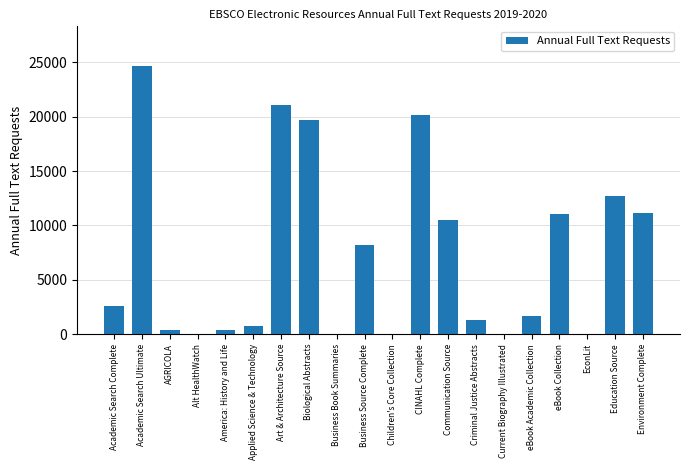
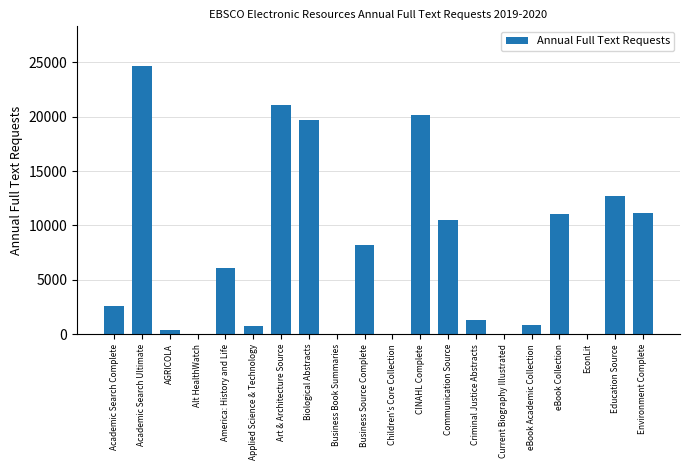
America: History and Life: 400 -> 6100
eBook Academic Collection: 1700 -> 900
